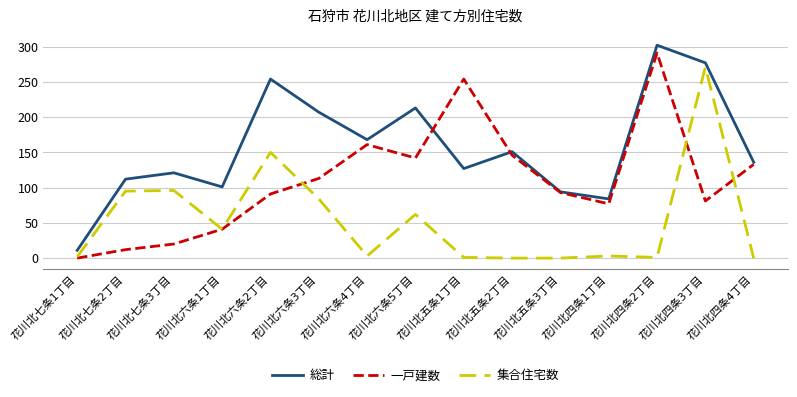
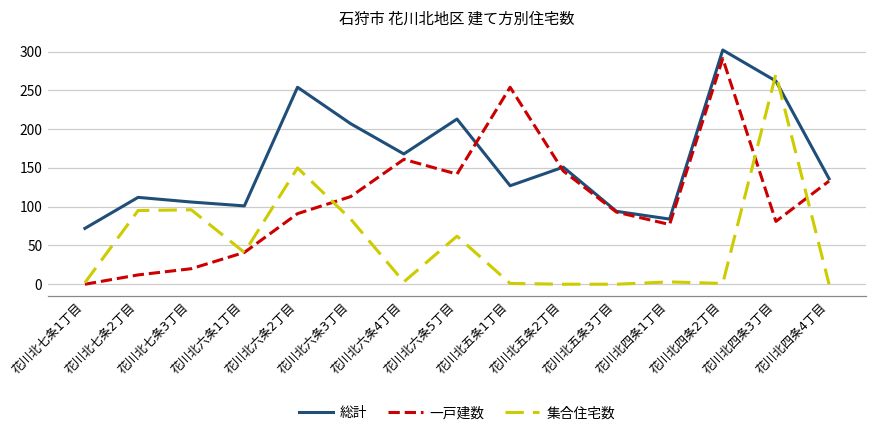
総計, 花川北七条1丁目: 10 -> 70
総計, 花川北七条3丁目: 120 -> 110
総計, 花川北四条3丁目: 280 -> 260
